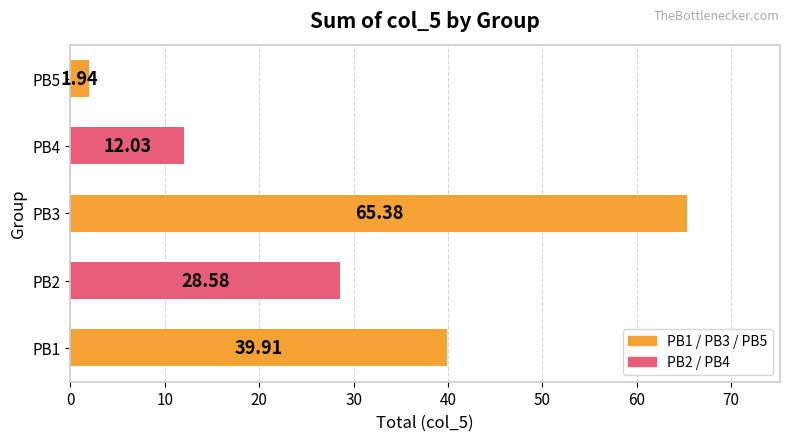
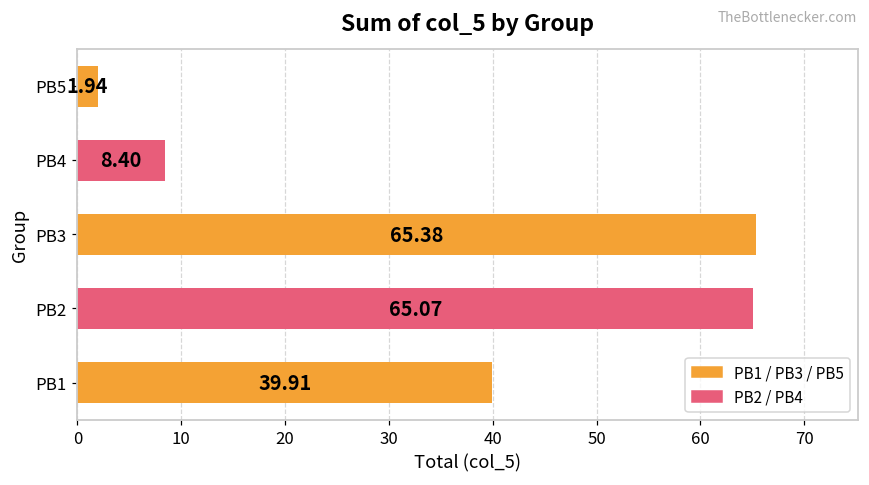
PB4: 12.03 -> 8.40
PB2: 28.58 -> 65.07
